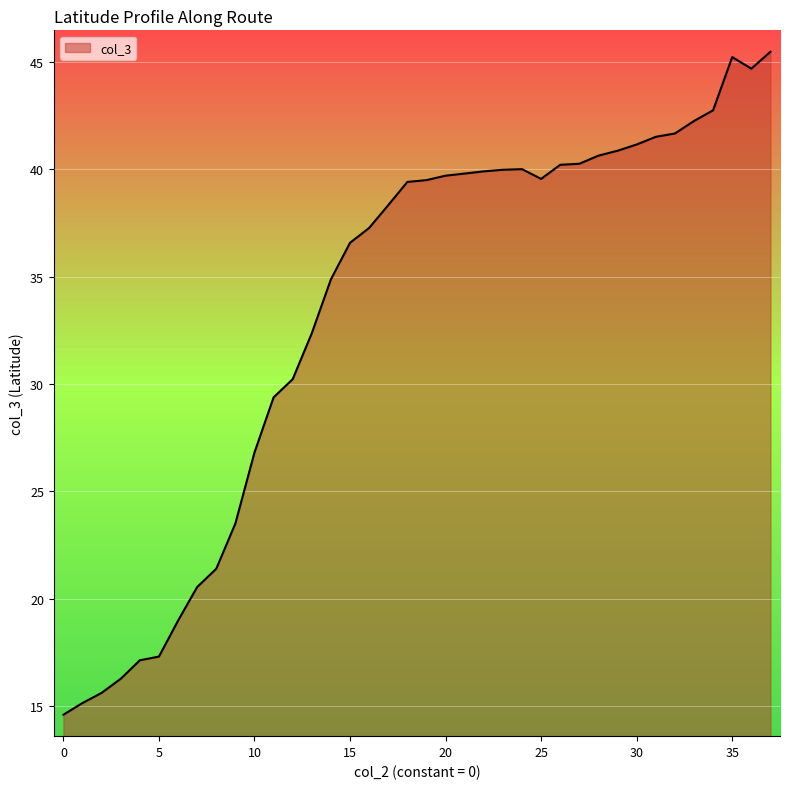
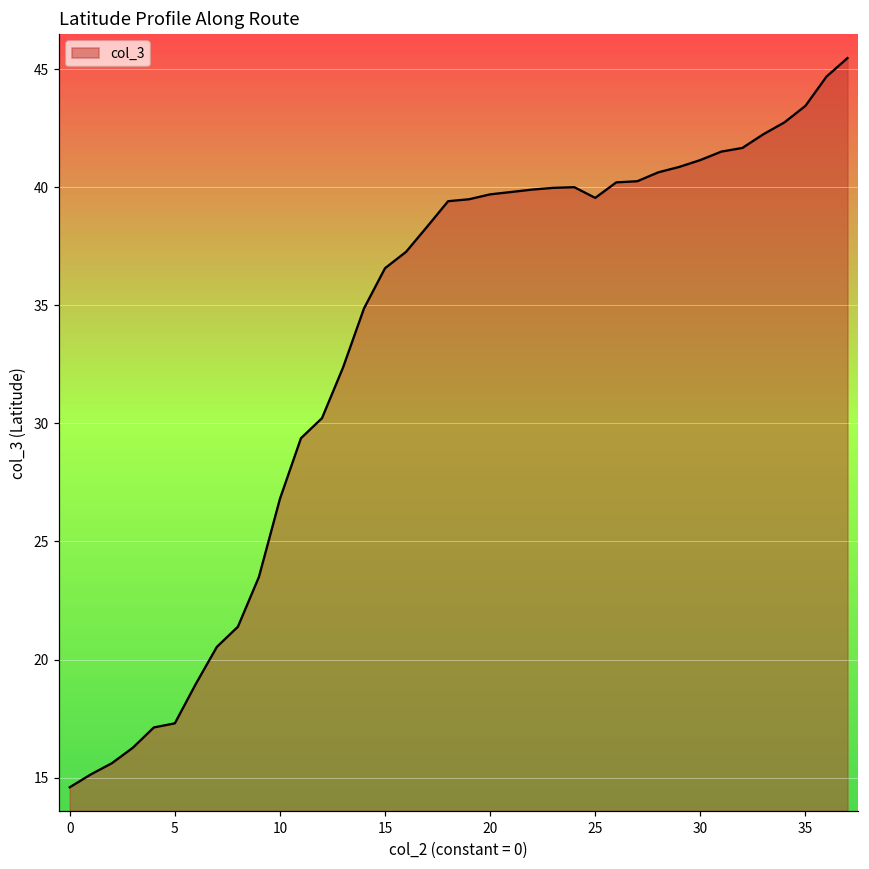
35: 45.2 -> 43.4
